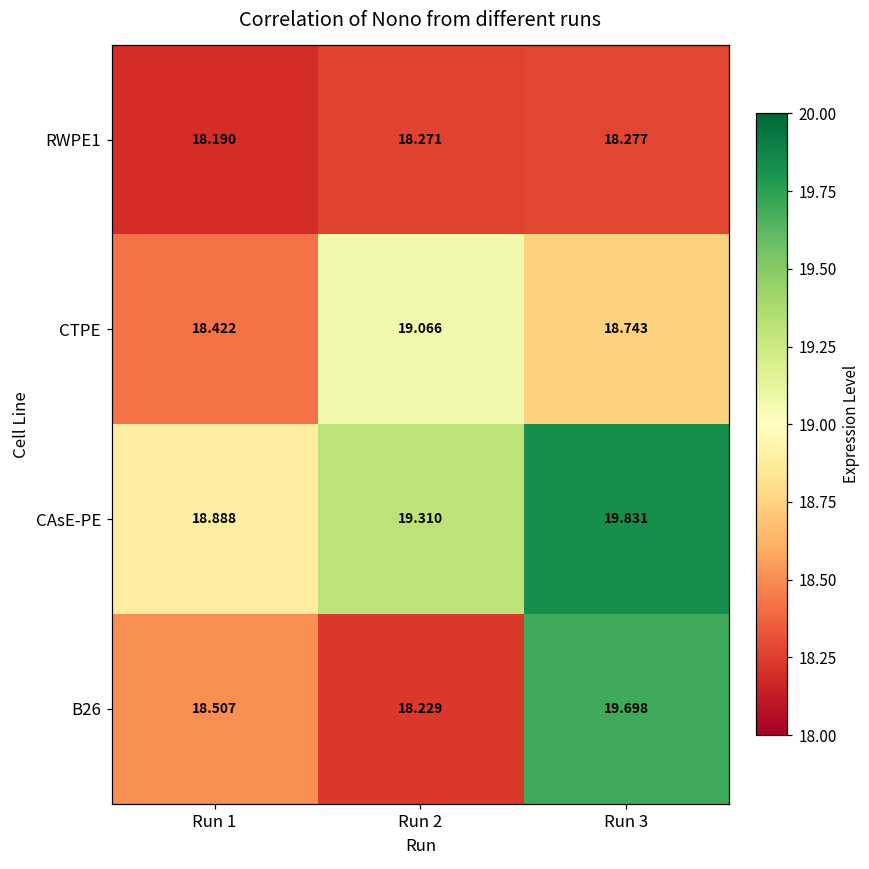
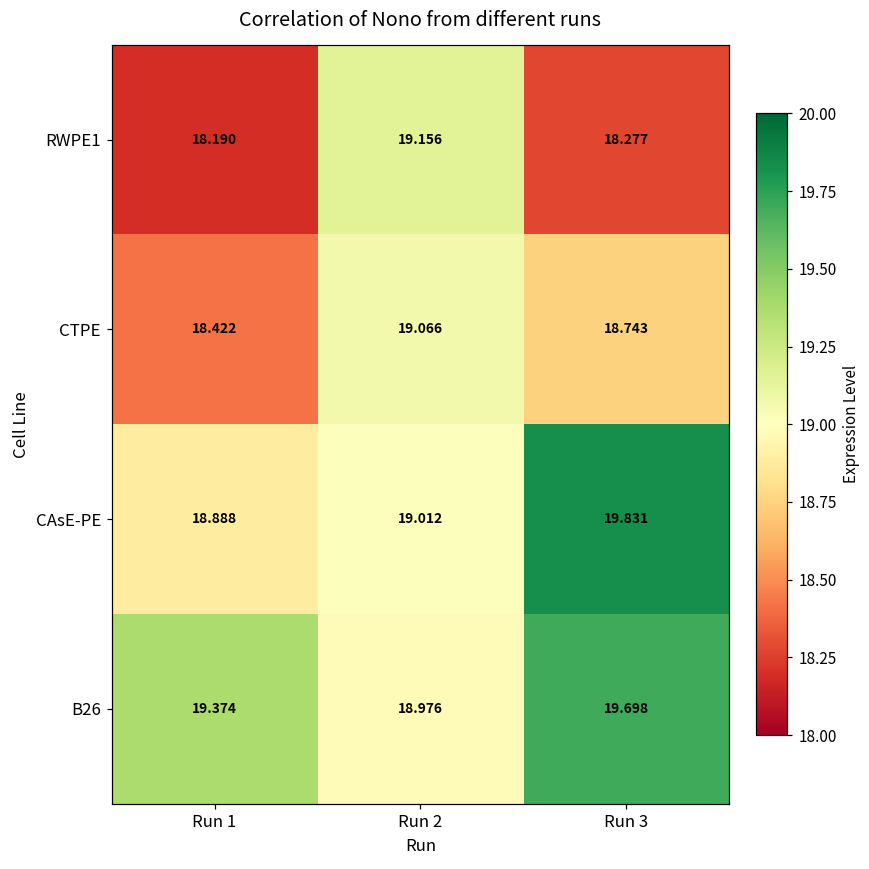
RWPE1, Run 2: 18.271 -> 19.156
CAsE-PE, Run 2: 19.310 -> 19.012
B26, Run 1: 18.507 -> 19.374
B26, Run 2: 18.229 -> 18.976
